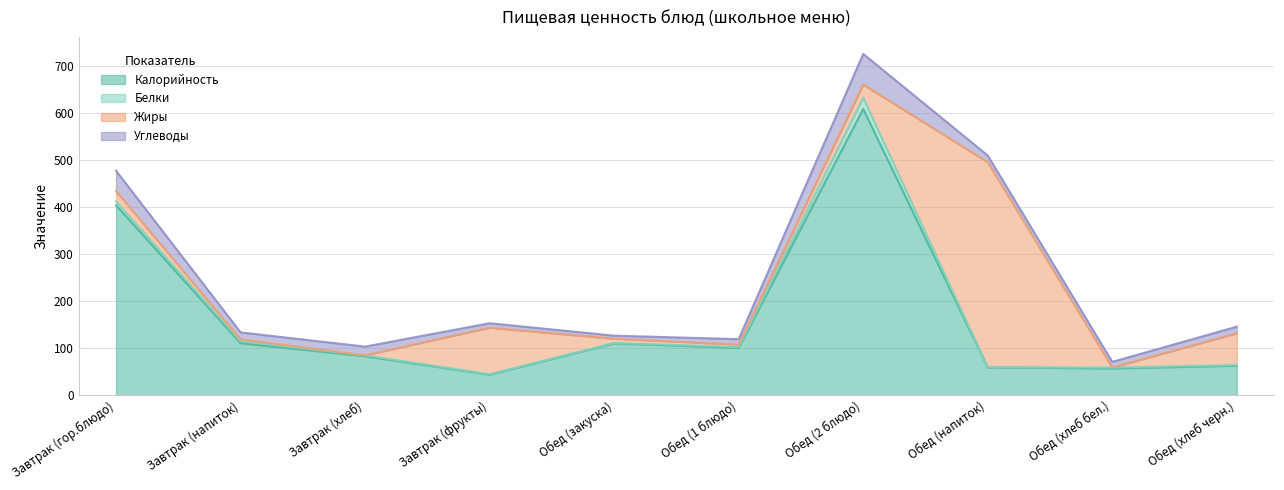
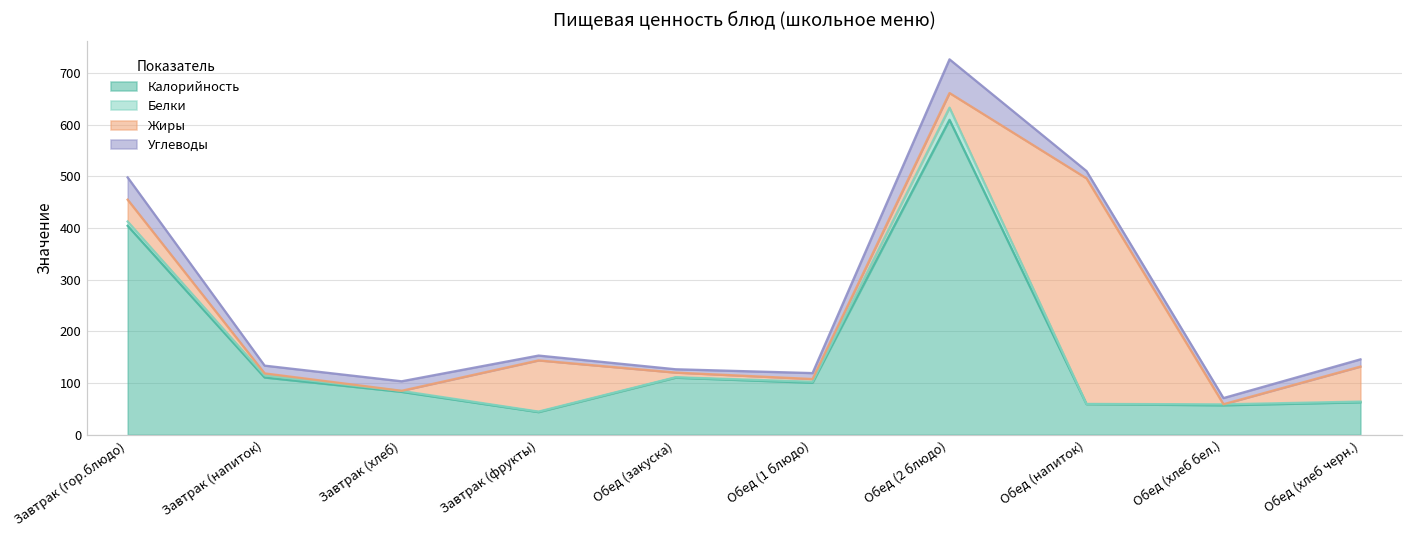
Жиры, Завтрак (гор.блюдо): 20 -> 40
